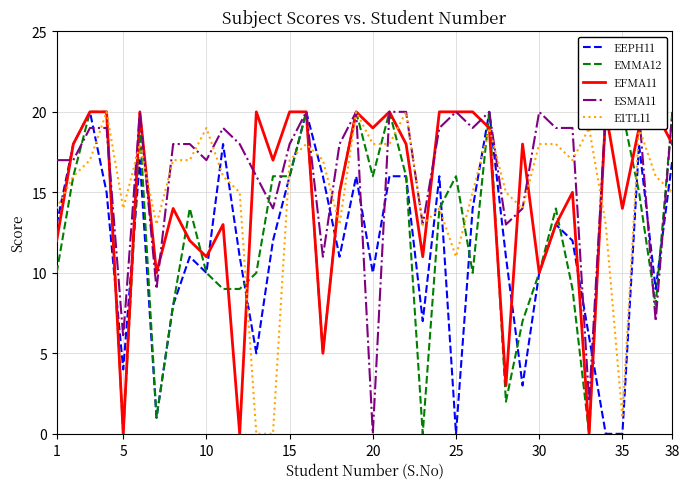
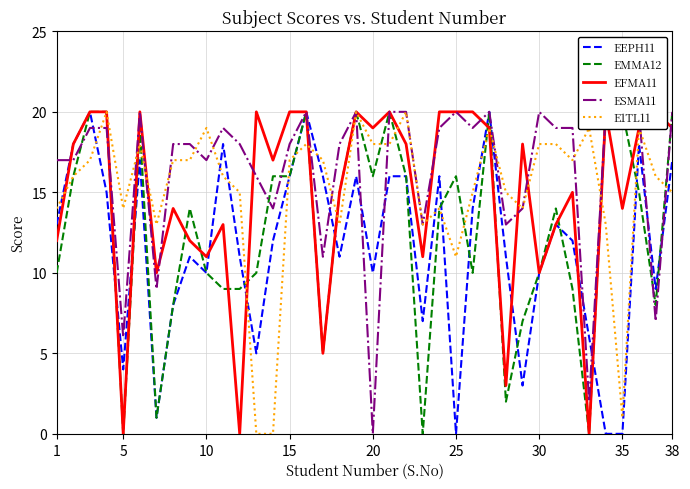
EFMA11, 38: 18 -> 19
